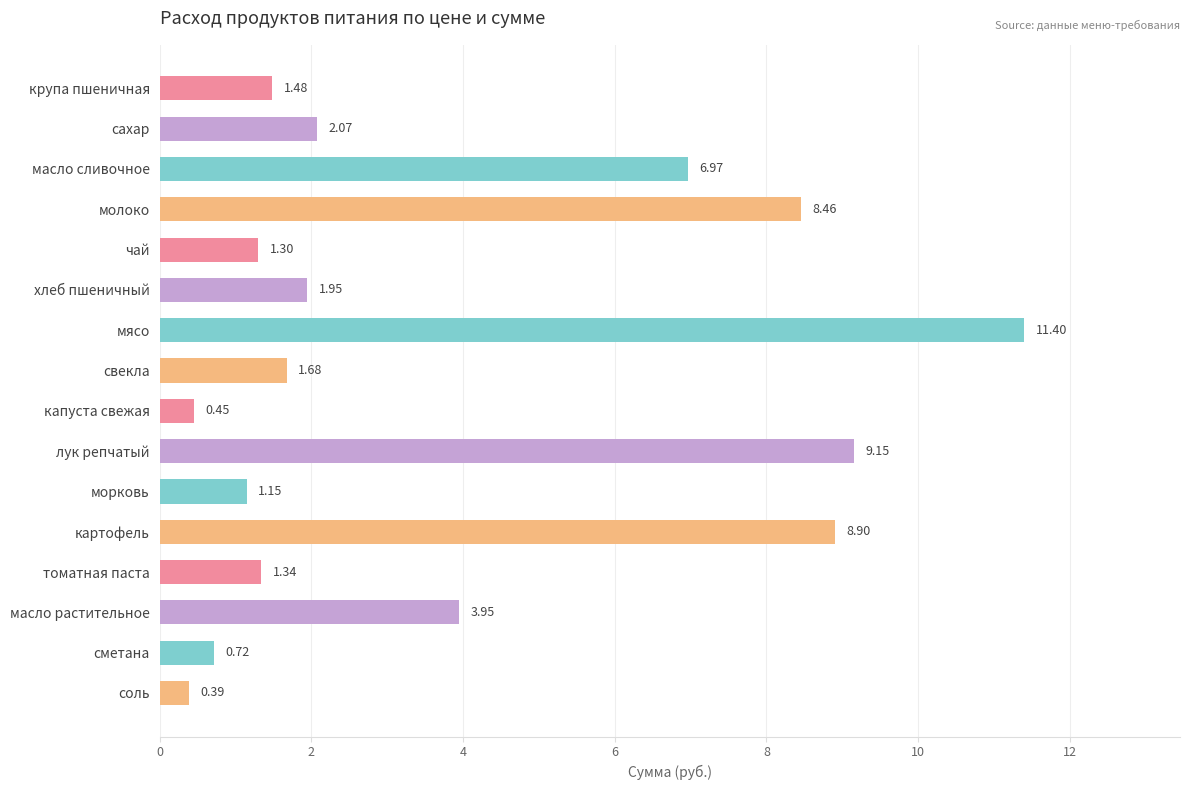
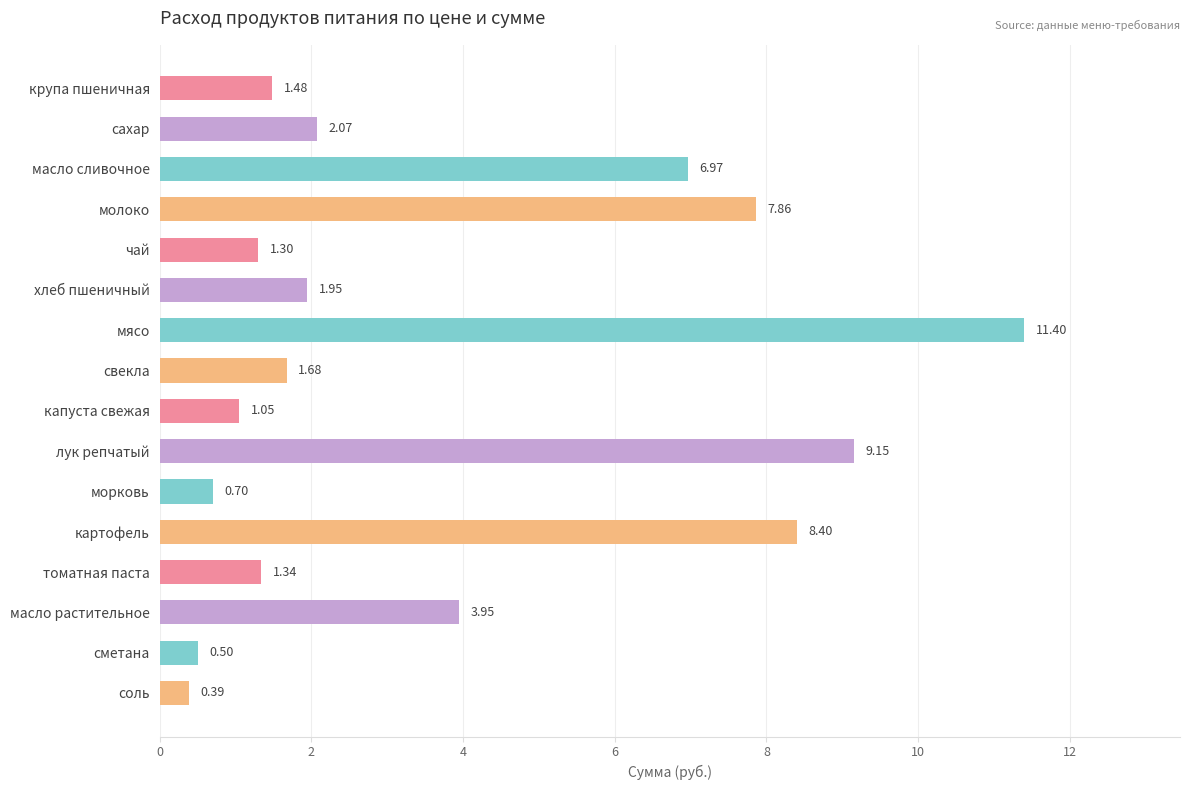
молоко: 8.46 -> 7.86
капуста свежая: 0.45 -> 1.05
морковь: 1.15 -> 0.70
картофель: 8.90 -> 8.40
сметана: 0.72 -> 0.50
